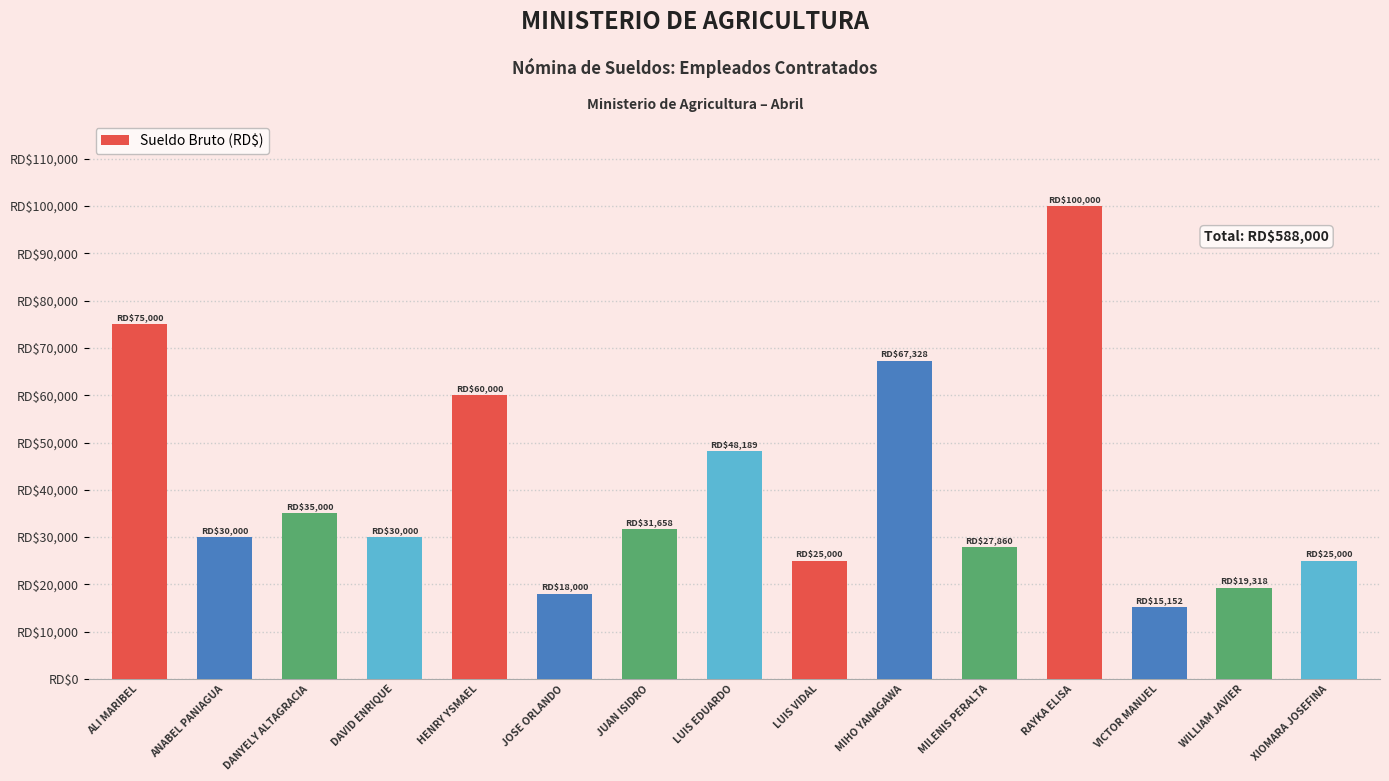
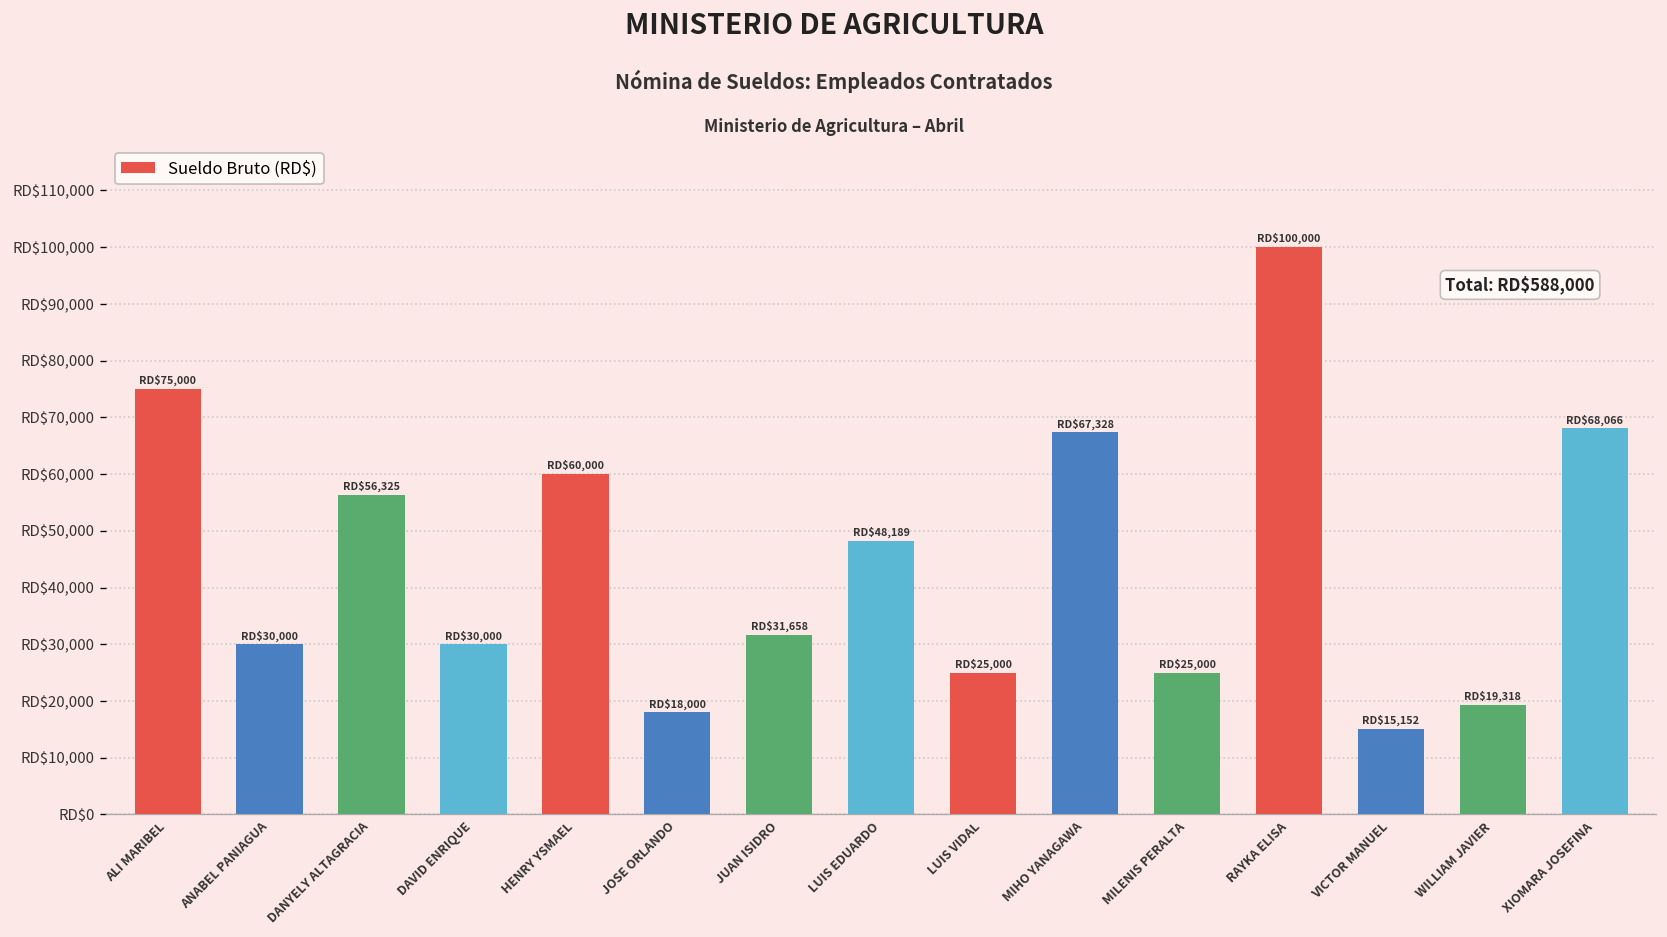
DANYELY ALTAGRACIA: $35,000 -> $56,325
MILENIS PERALTA: $27,860 -> $25,000
XIOMARA JOSEFINA: $25,000 -> $68,066
